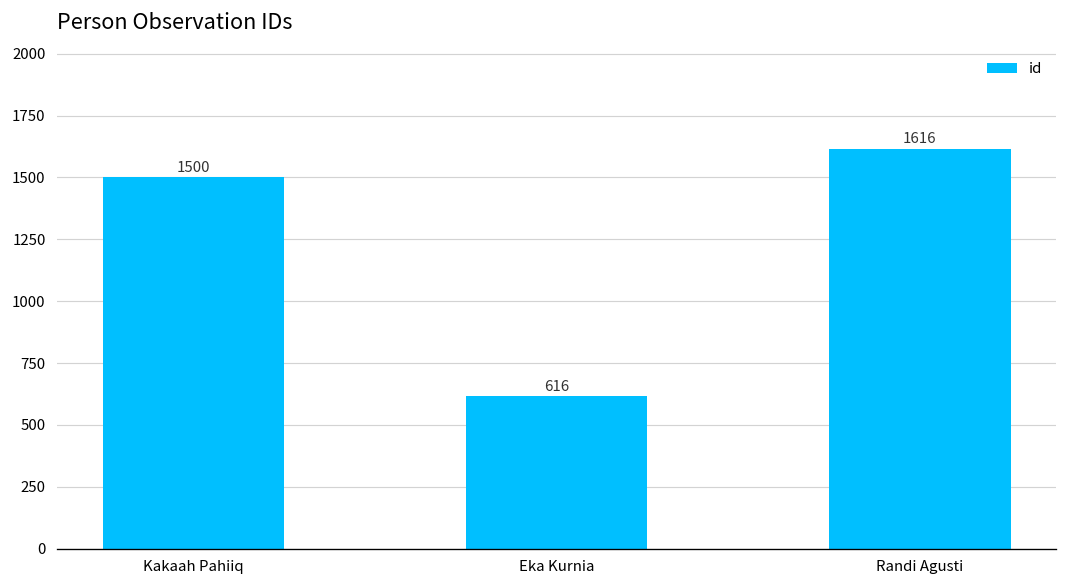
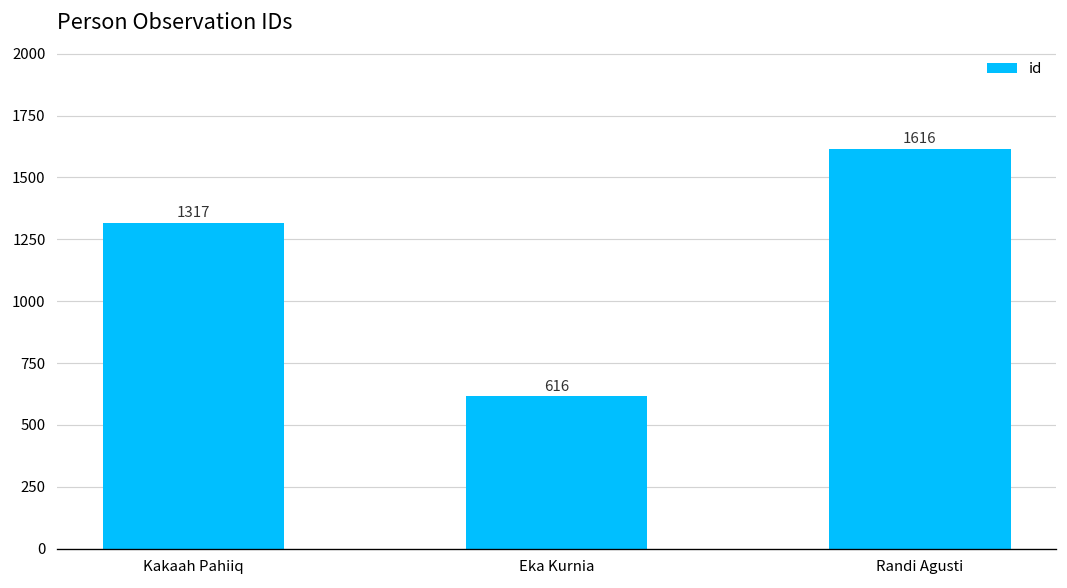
Kakaah Pahiiq: 1500 -> 1317
